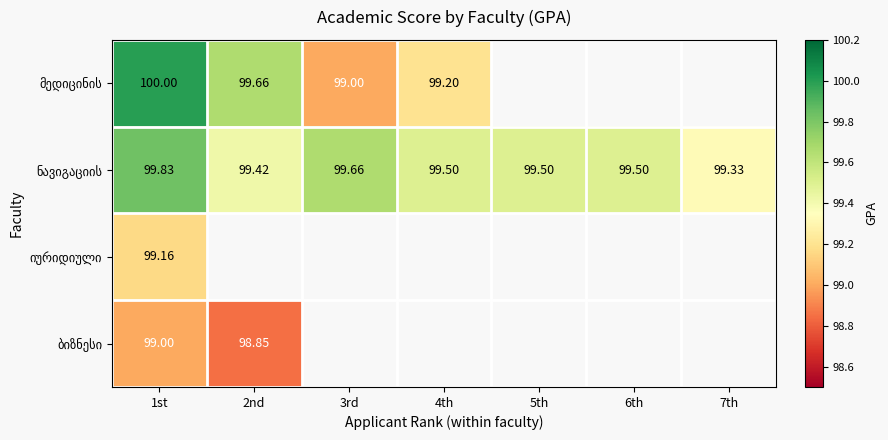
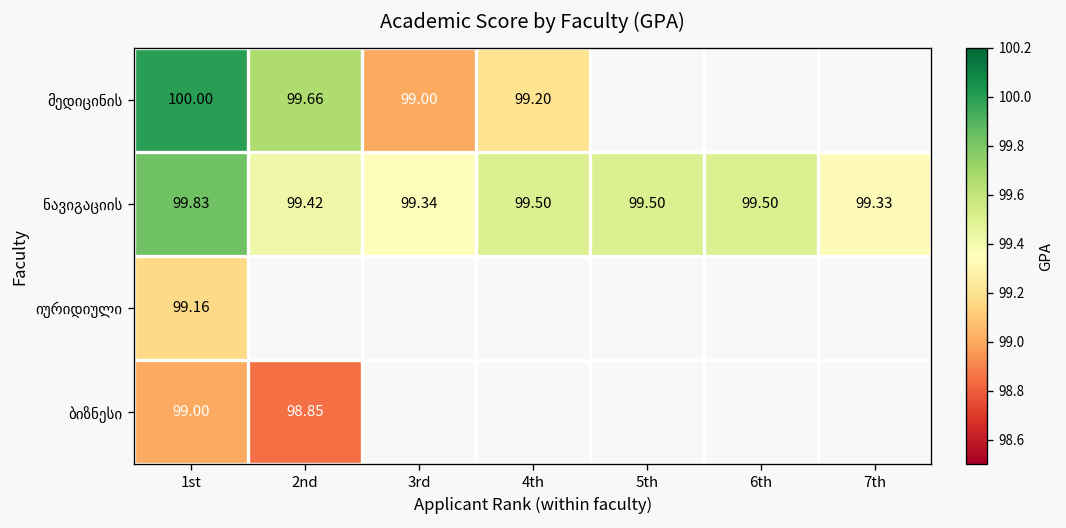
ნავიგაციის, 3rd: 99.66 -> 99.34
